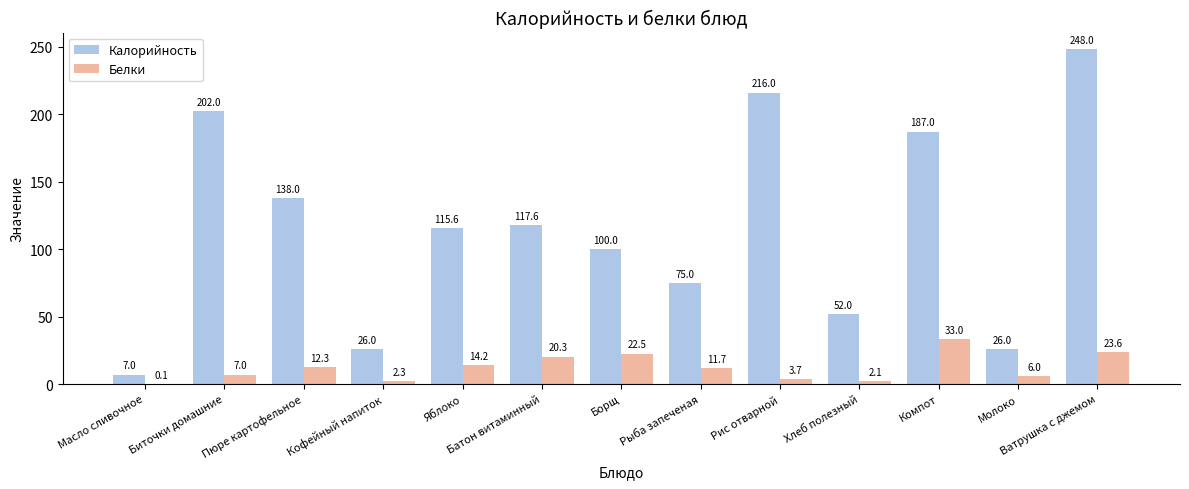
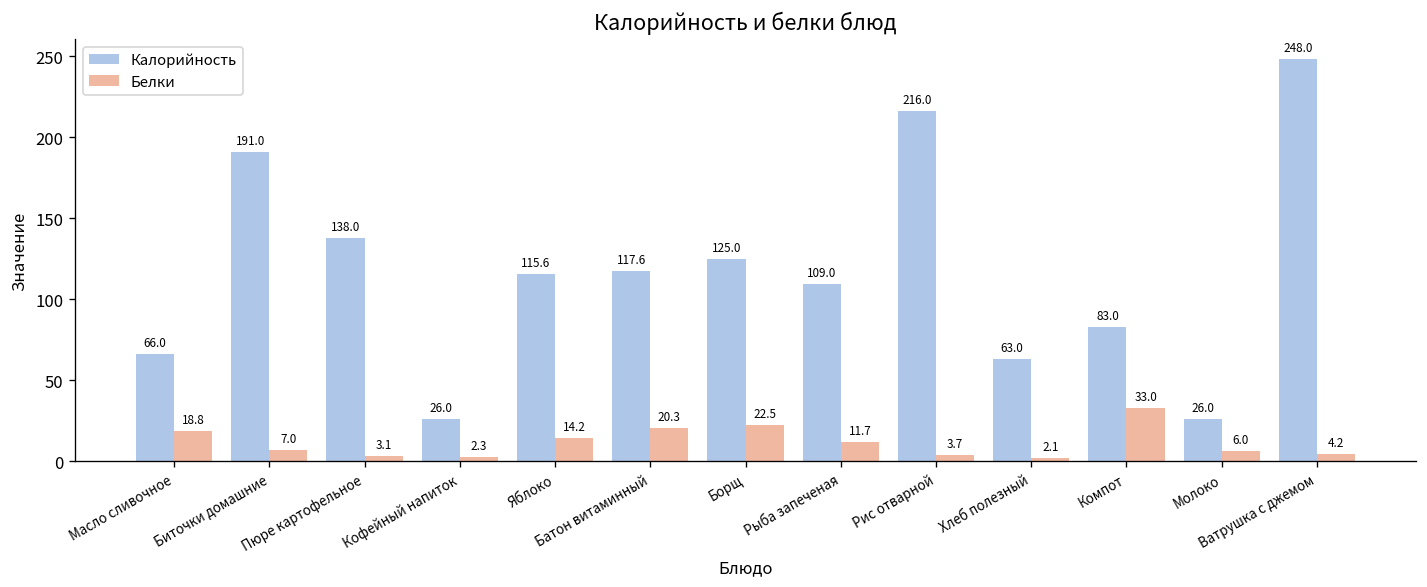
Калорийность, Масло сливочное: 7.0 -> 66.0
Белки, Масло сливочное: 0.1 -> 18.8
Калорийность, Биточки домашние: 202.0 -> 191.0
Белки, Пюре картофельное: 12.3 -> 3.1
Калорийность, Борщ: 100.0 -> 125.0
Калорийность, Рыба запеченая: 75.0 -> 109.0
Калорийность, Хлеб полезный: 52.0 -> 63.0
Калорийность, Компот: 187.0 -> 83.0
Белки, Ватрушка с джемом: 23.6 -> 4.2
